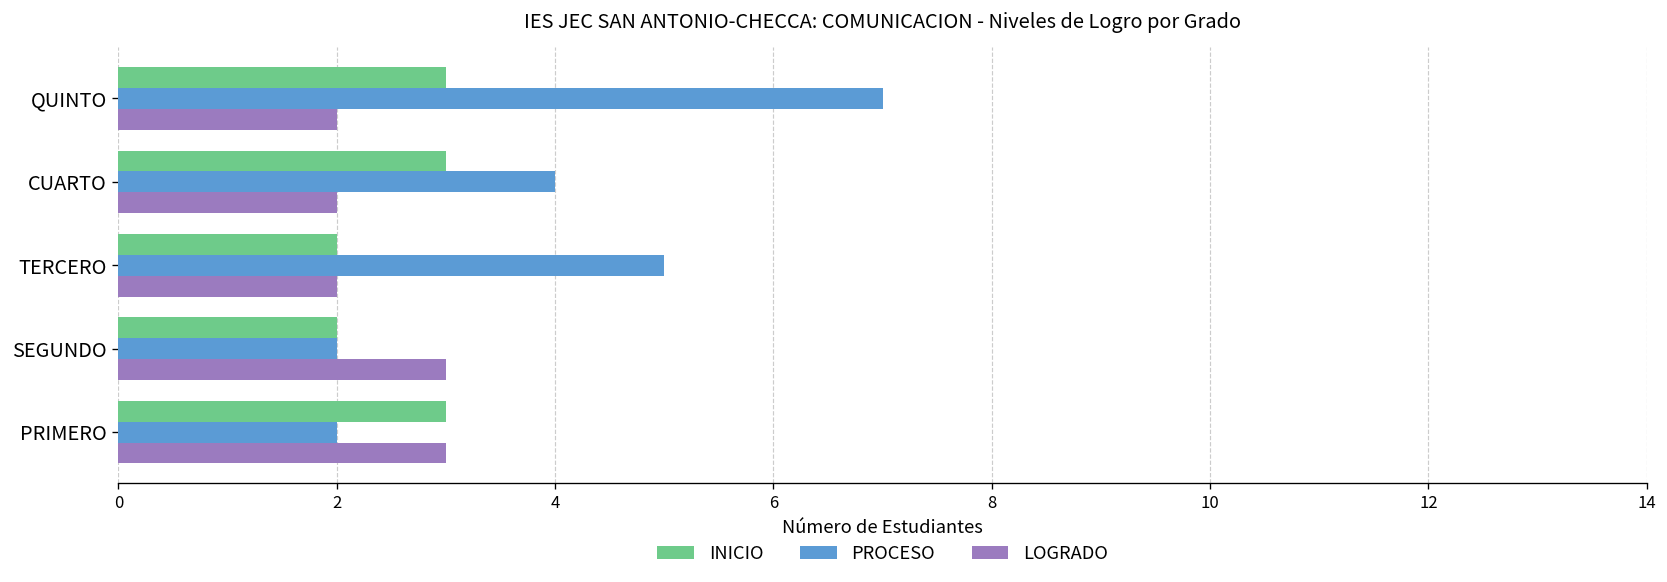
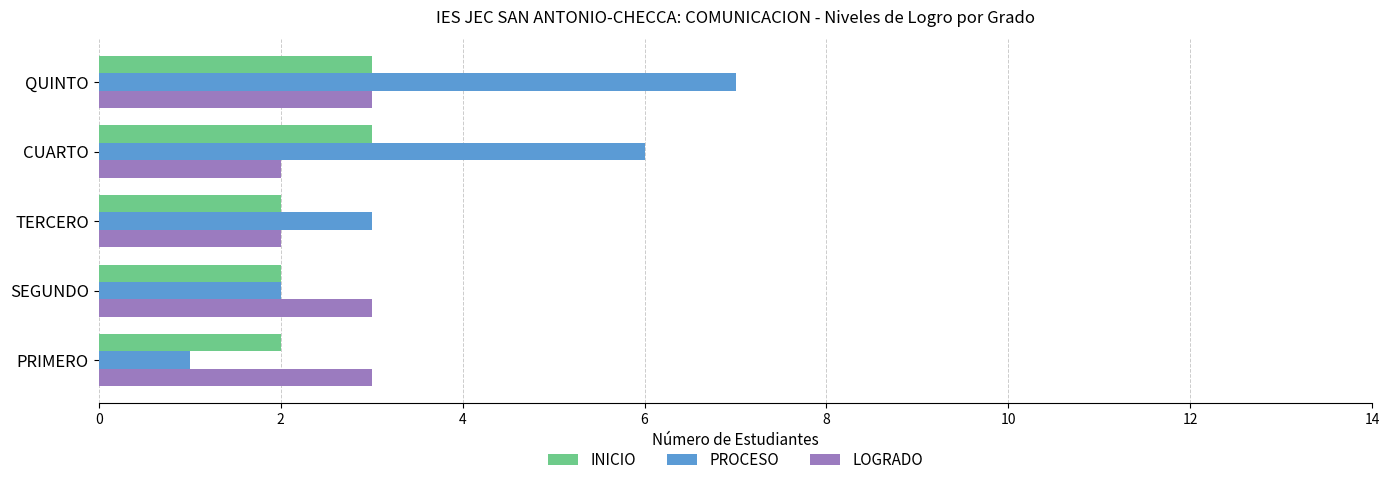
LOGRADO, QUINTO: 2 -> 3
PROCESO, CUARTO: 4 -> 6
PROCESO, TERCERO: 5 -> 3
INICIO, PRIMERO: 3 -> 2
PROCESO, PRIMERO: 2 -> 1
